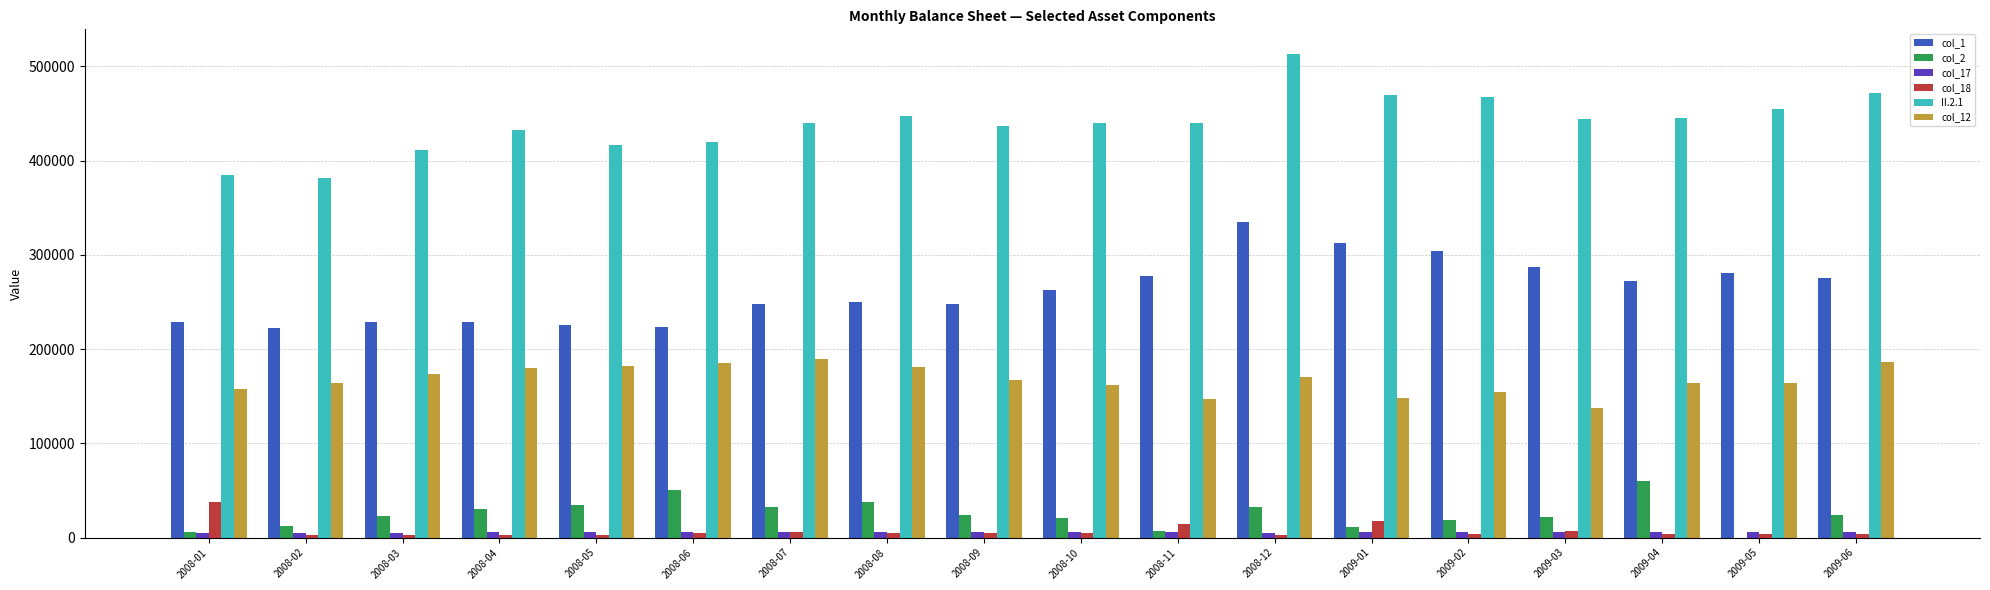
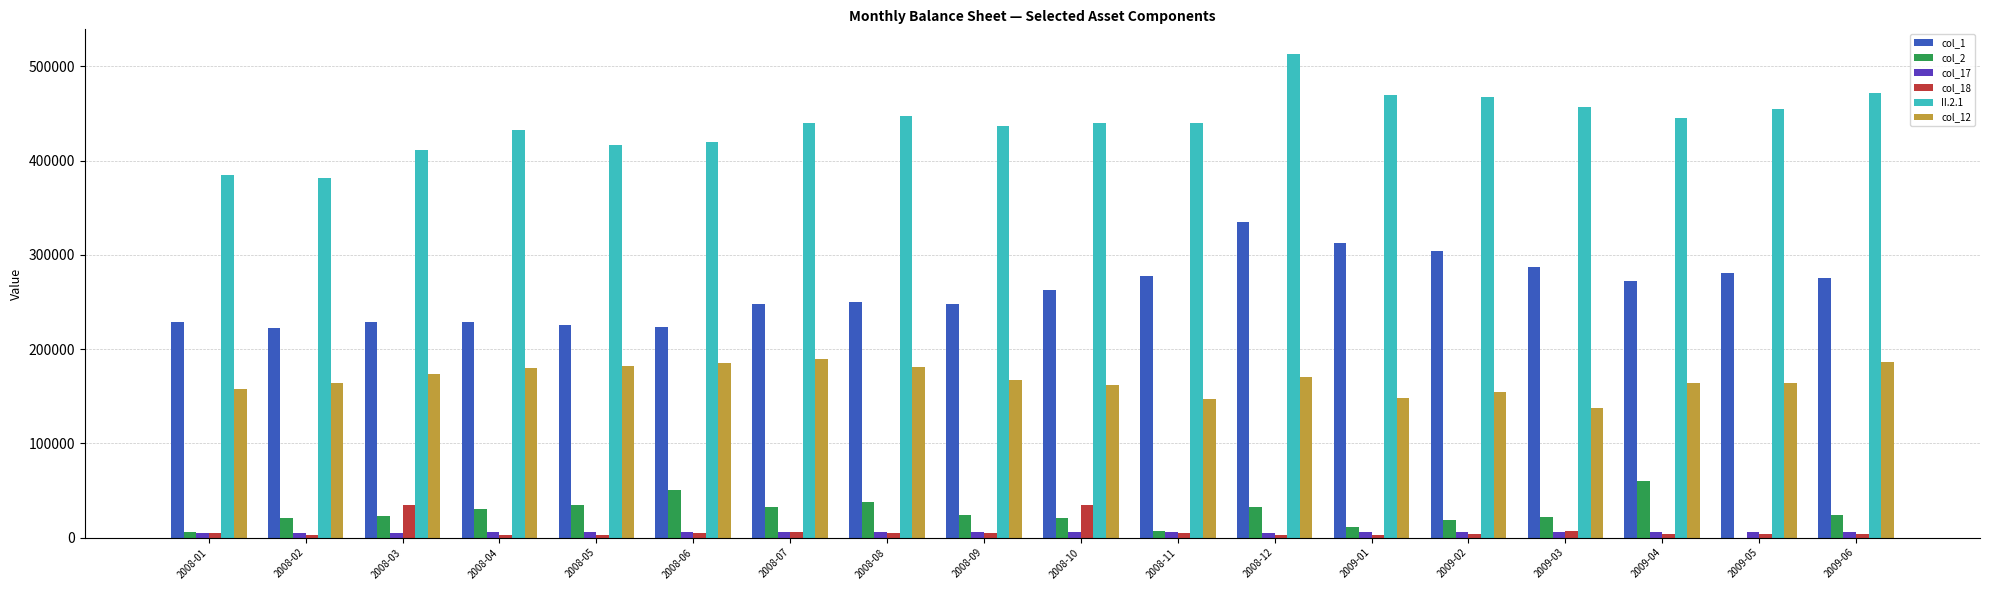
col_18, 2008-01: 40000 -> 0
col_2, 2008-02: 10000 -> 20000
col_18, 2008-03: 0 -> 30000
col_18, 2008-10: 0 -> 30000
col_18, 2008-11: 10000 -> 0
col_18, 2009-01: 20000 -> 0
II.2.1, 2009-03: 440000 -> 460000
